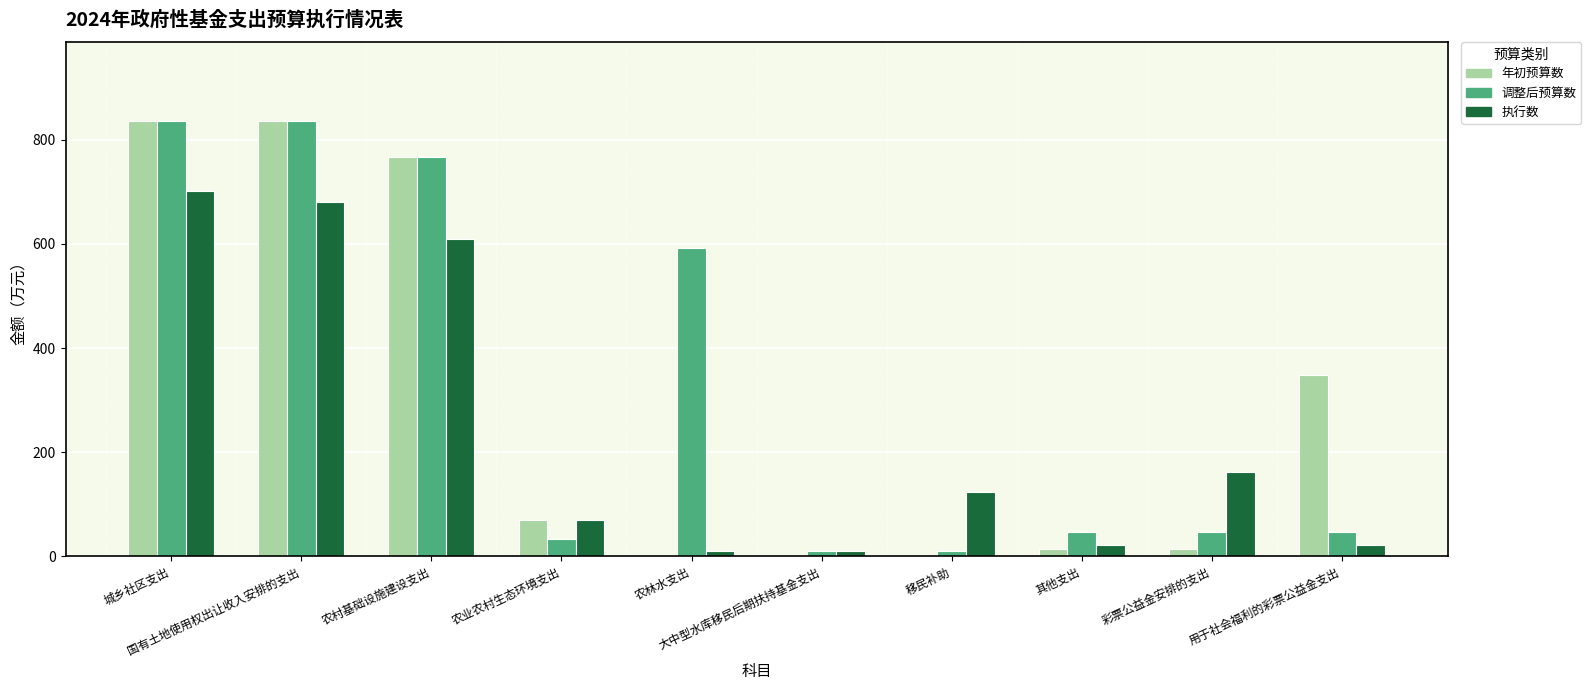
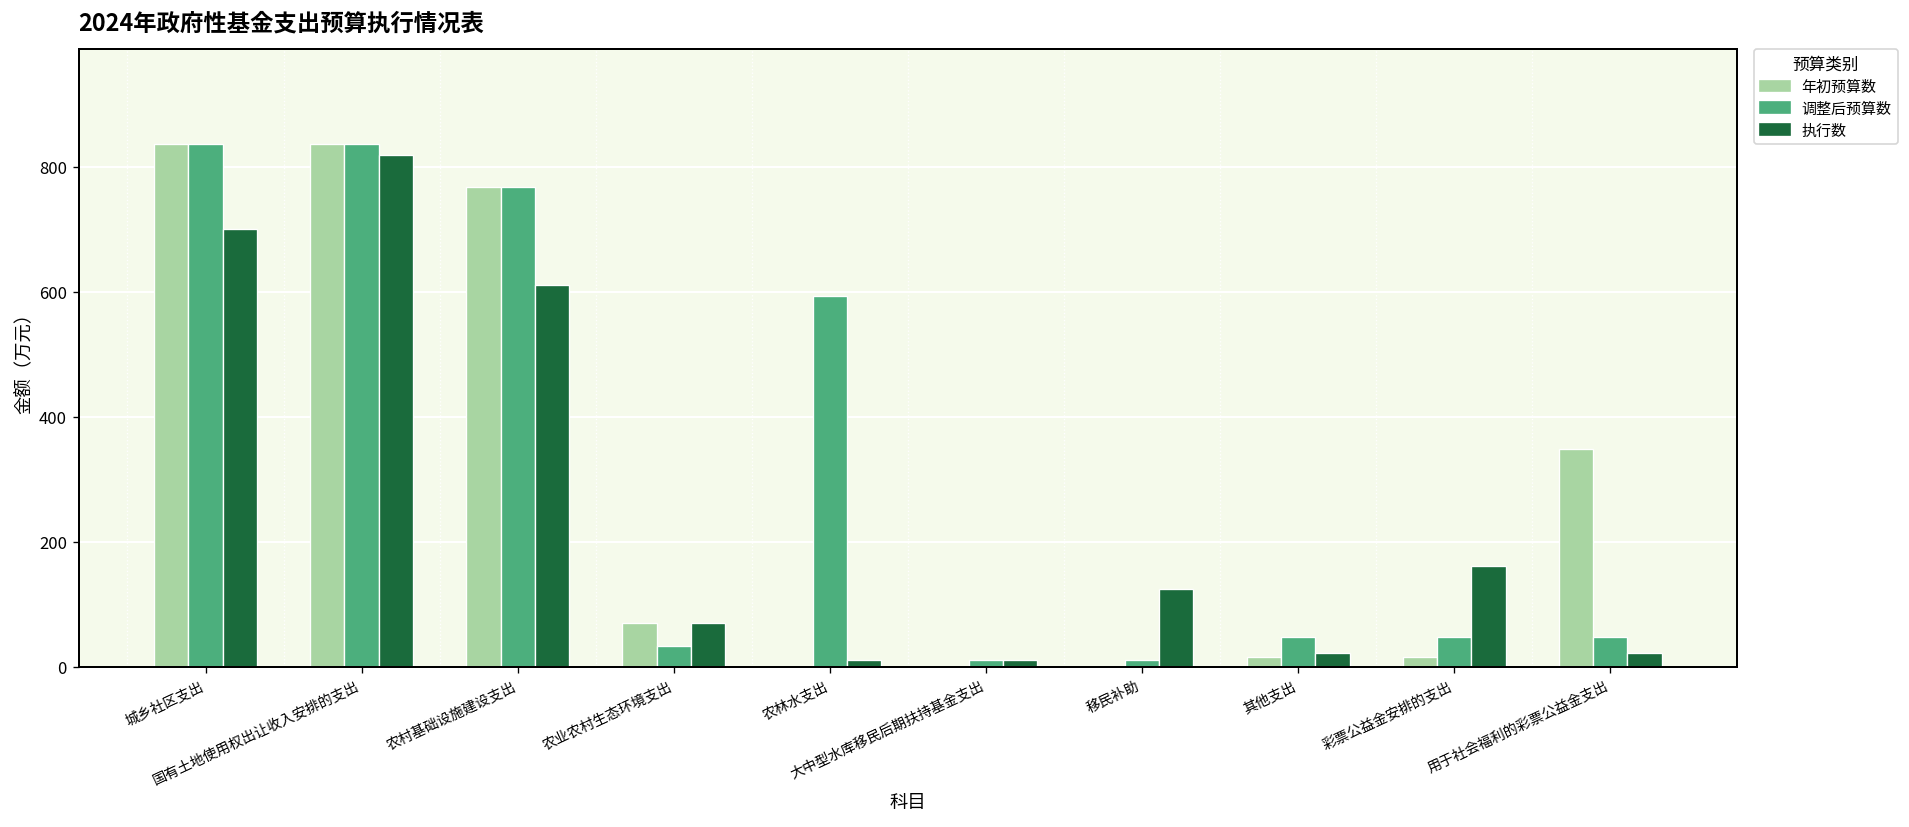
执行数, 国有土地使用权出让收入安排的支出: 680 -> 820
